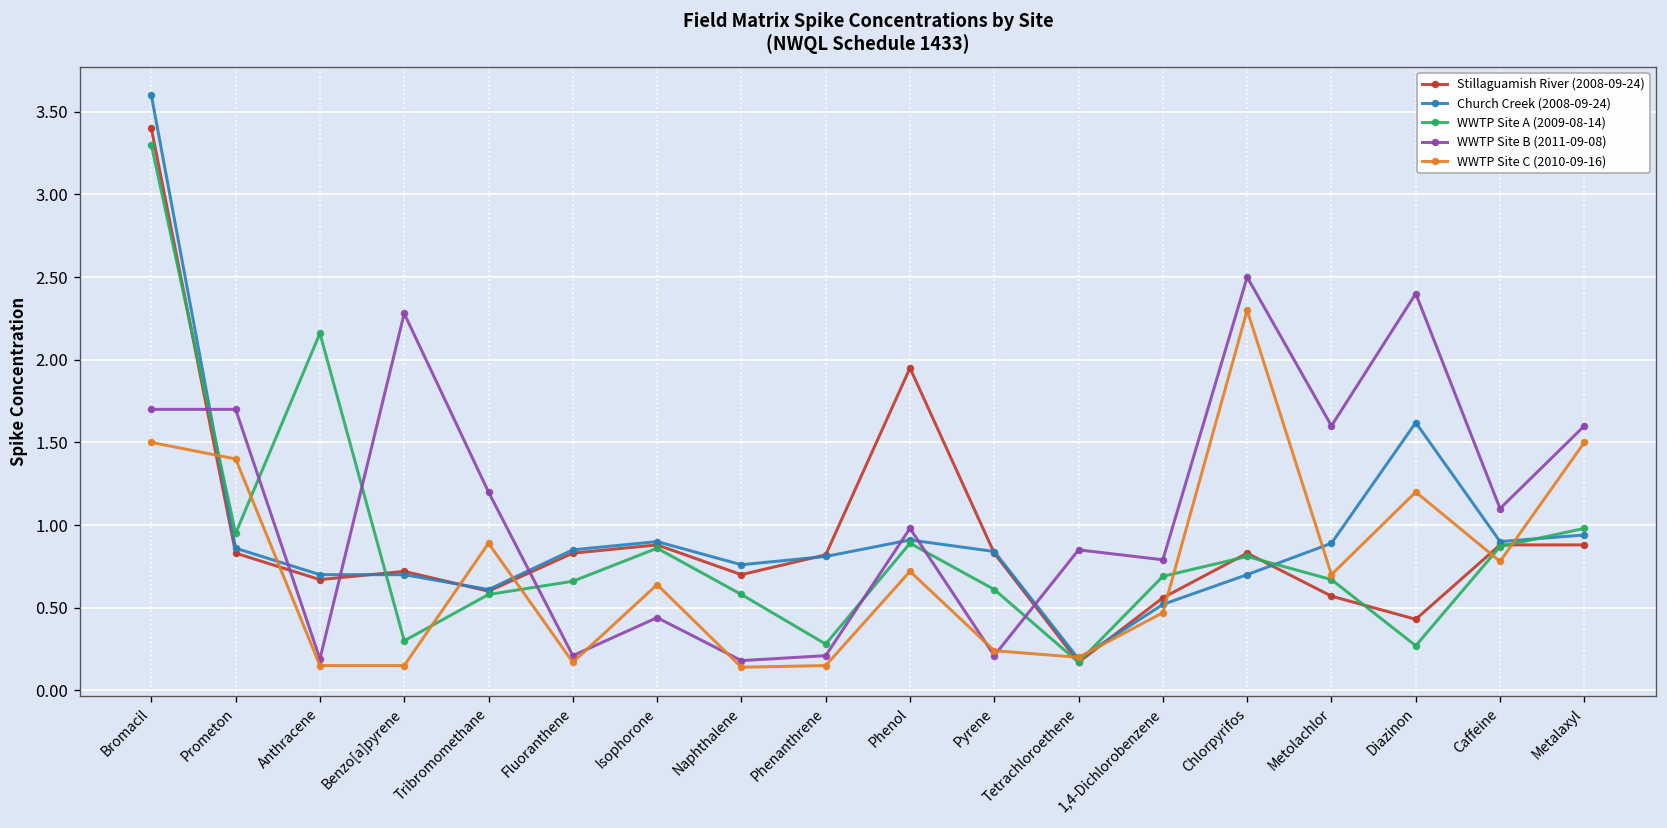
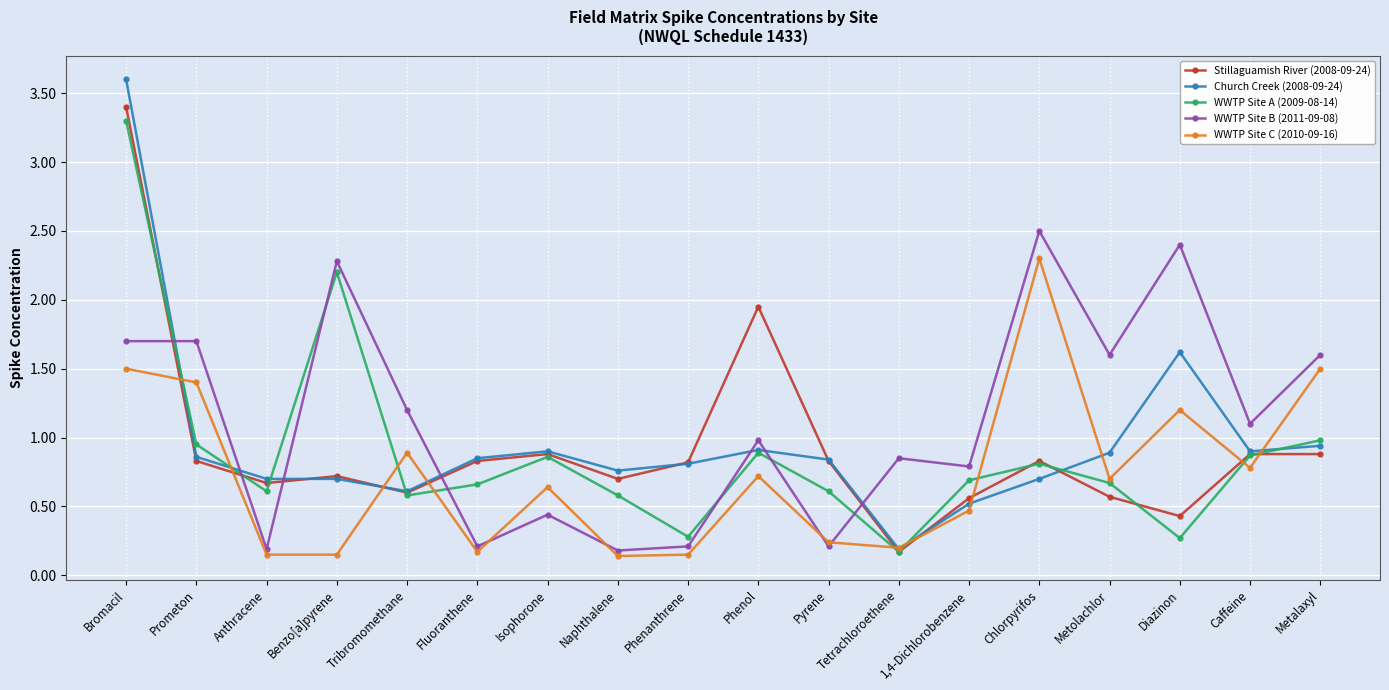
WWTP Site A (2009-08-14), Anthracene: 2.16 -> 0.61
WWTP Site A (2009-08-14), Benzo[a]pyrene: 0.3 -> 2.2
